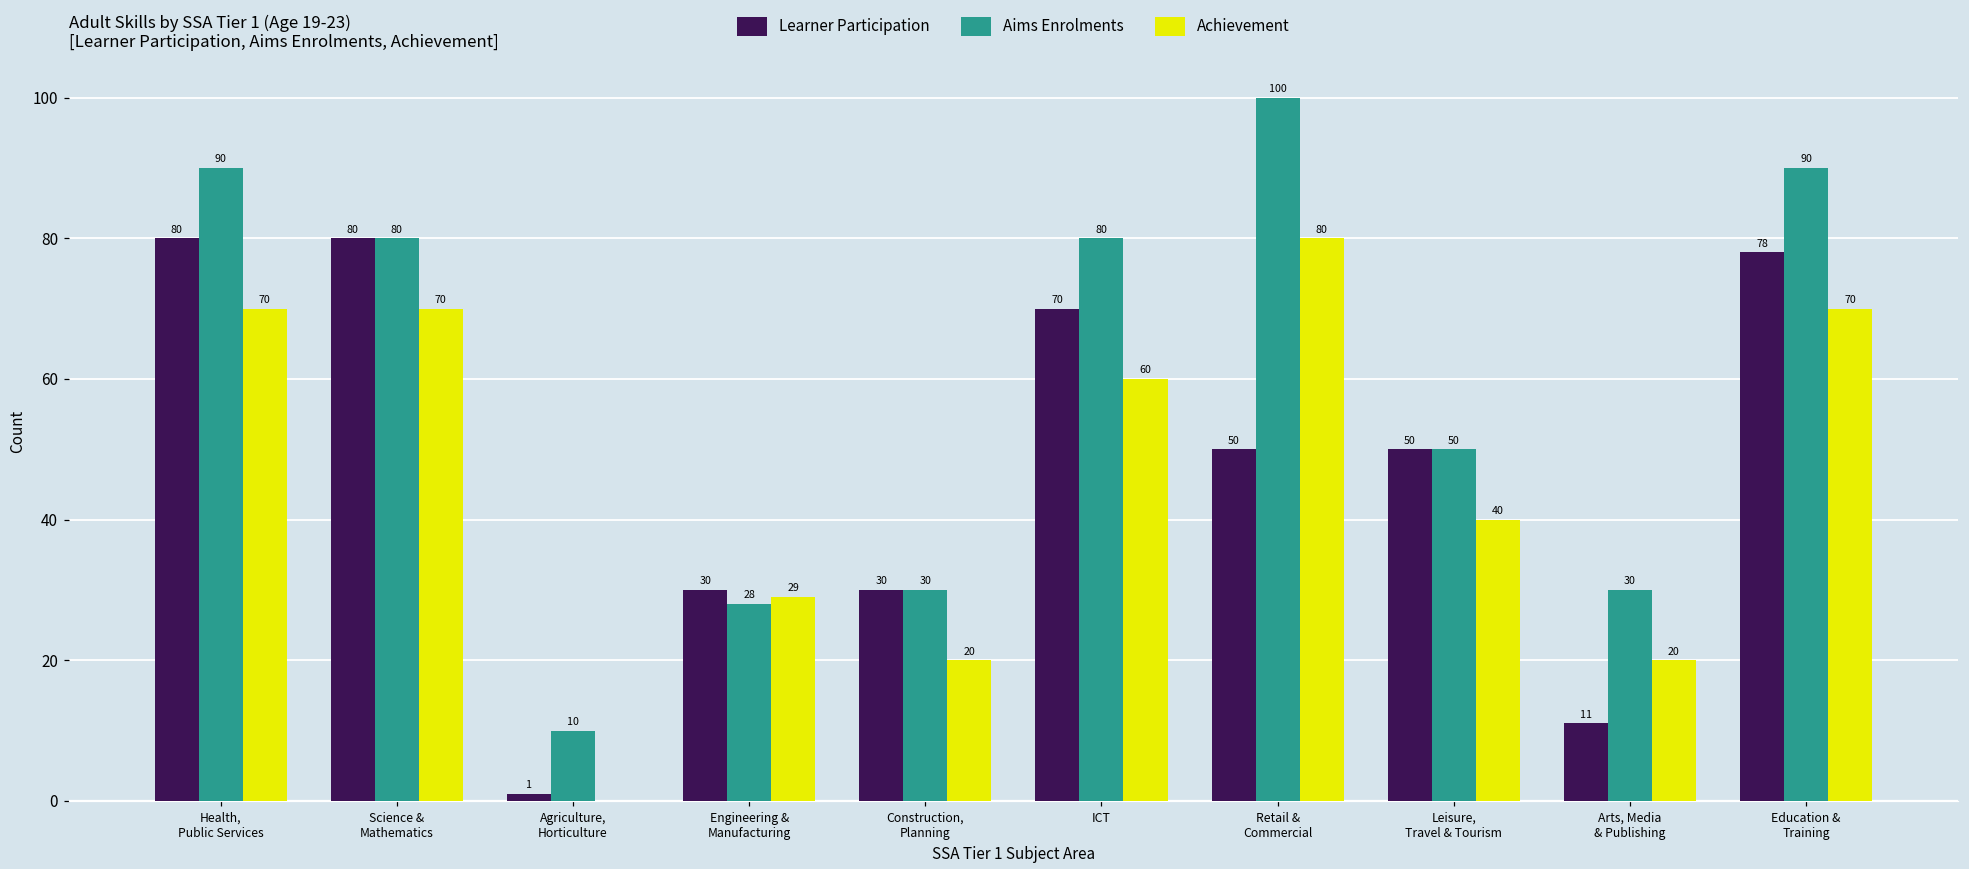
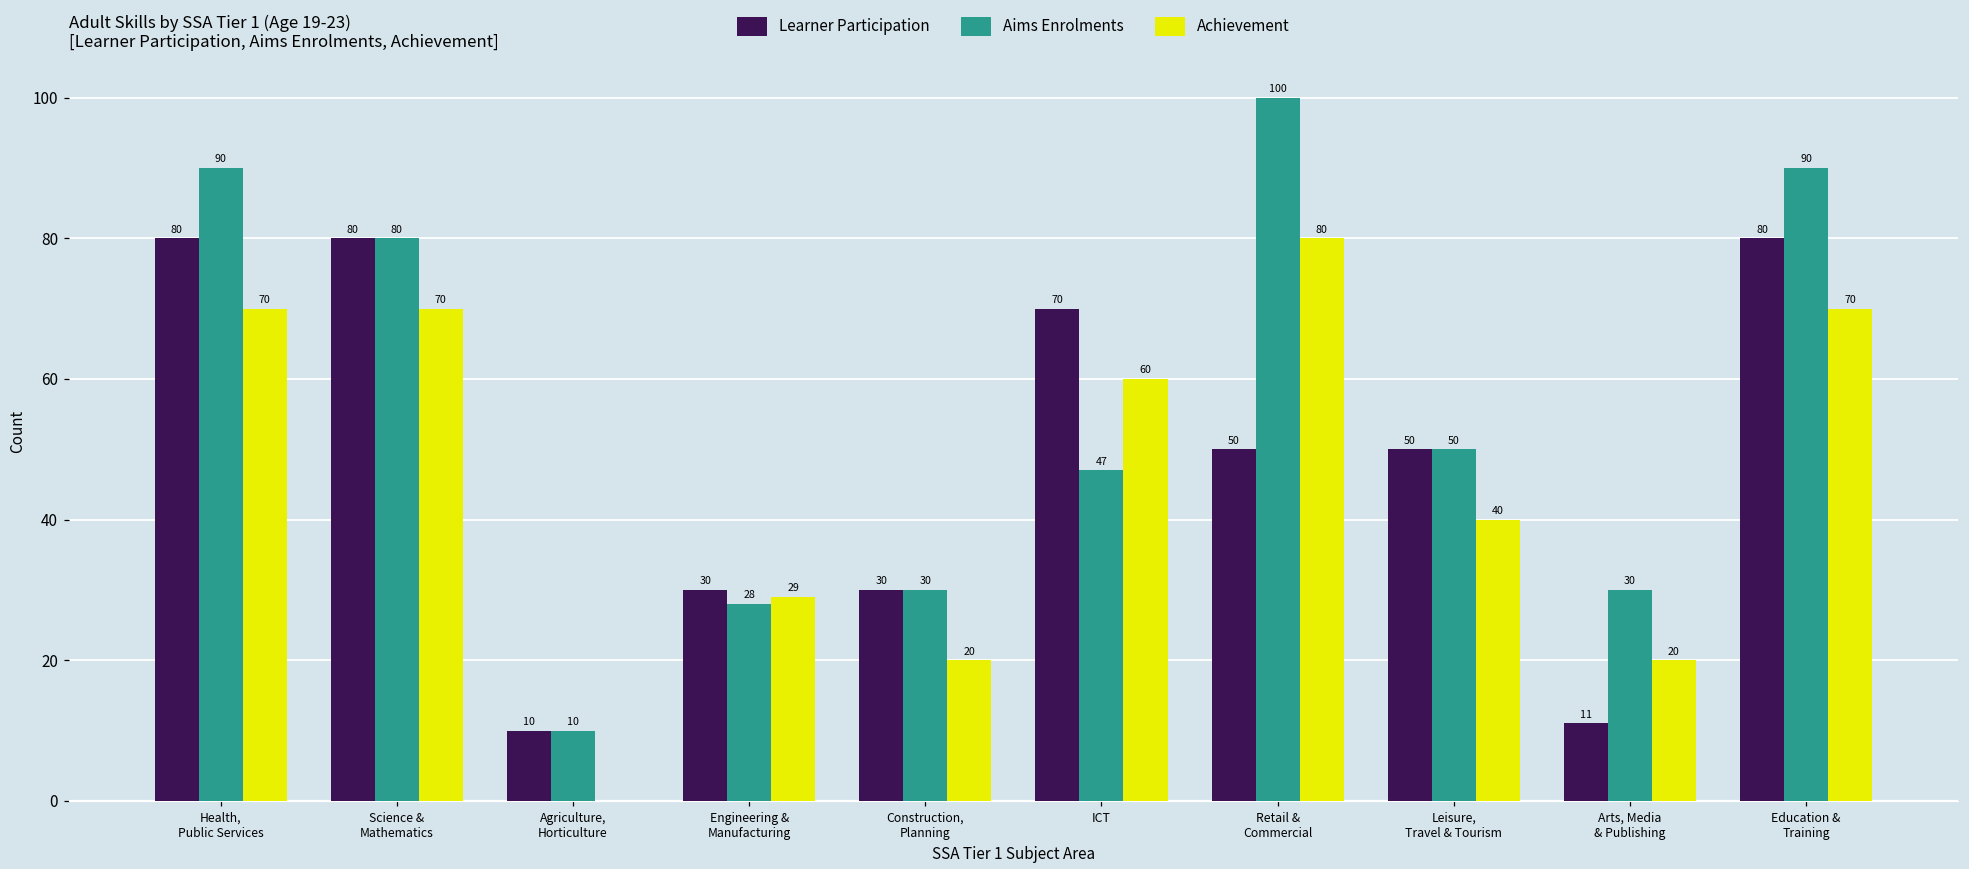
Learner Participation, Agriculture, Horticulture: 1 -> 10
Aims Enrolments, ICT: 80 -> 47
Learner Participation, Education & Training: 78 -> 80
